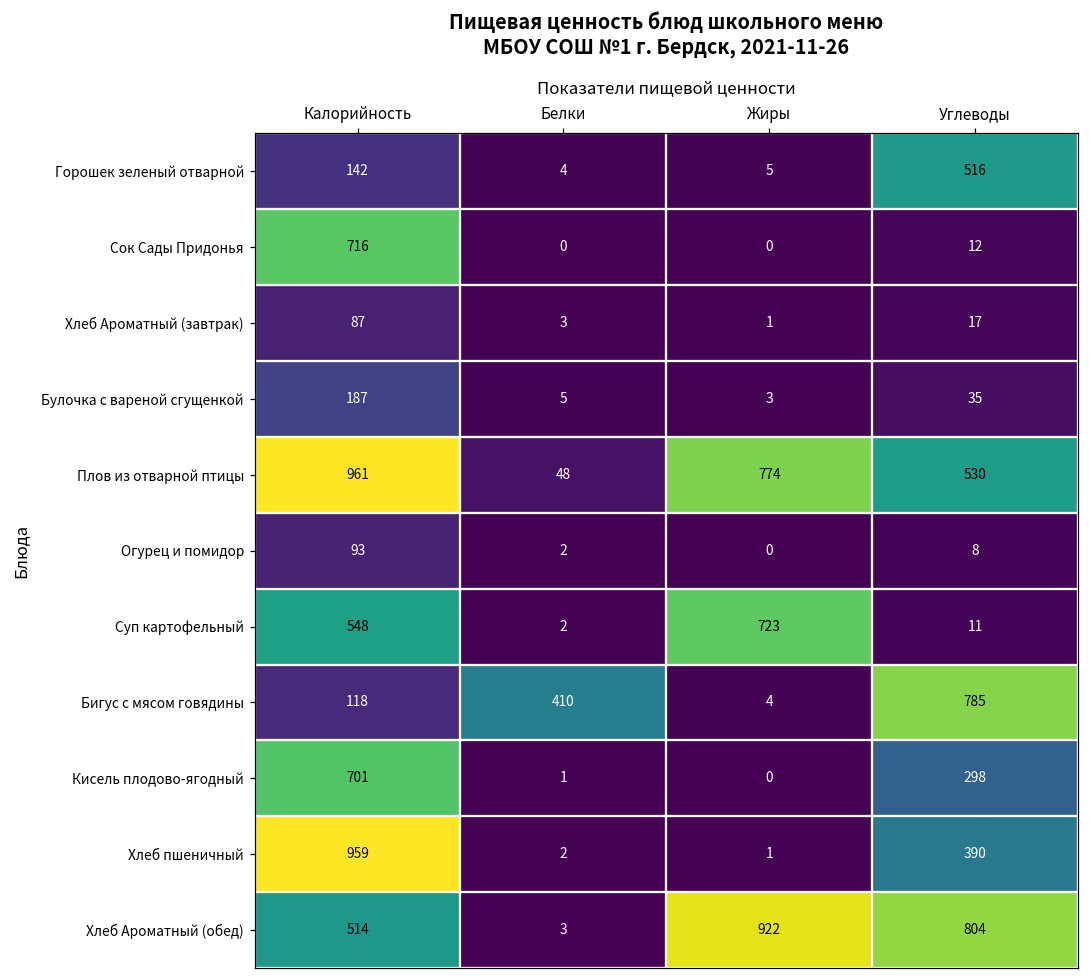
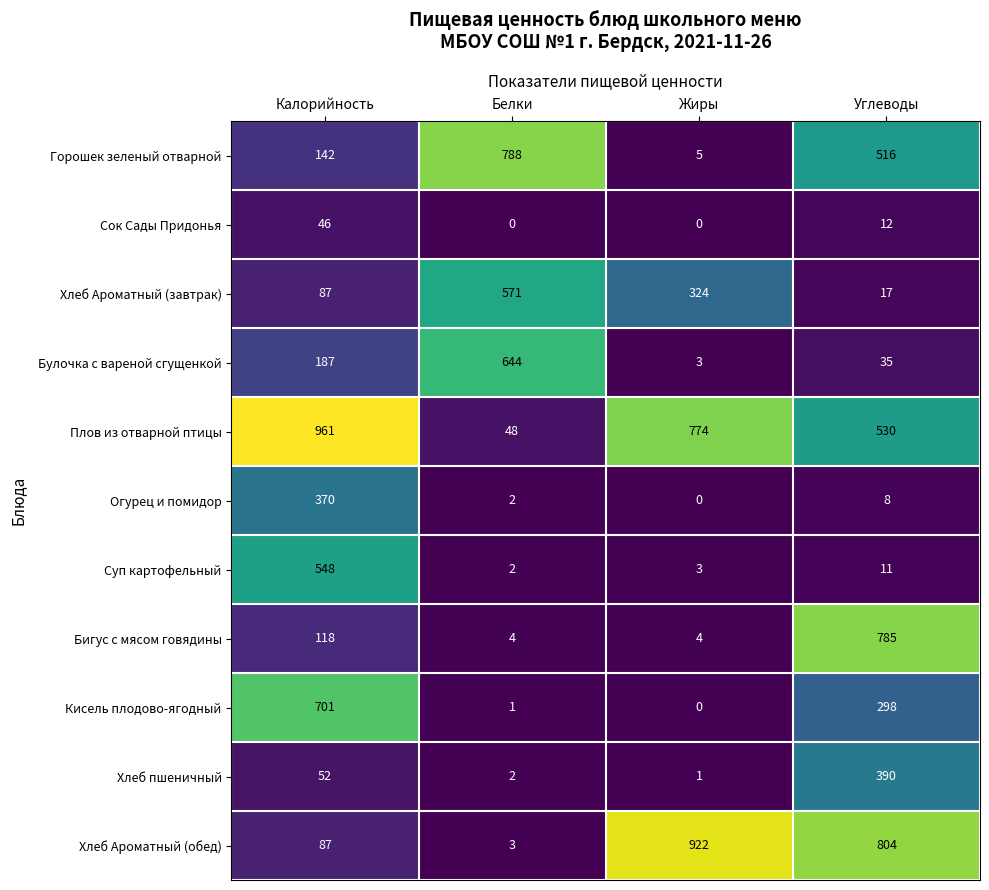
Горошек зеленый отварной, Белки: 4 -> 788
Сок Сады Придонья, Калорийность: 716 -> 46
Хлеб Ароматный (завтрак), Белки: 3 -> 571
Хлеб Ароматный (завтрак), Жиры: 1 -> 324
Булочка с вареной сгущенкой, Белки: 5 -> 644
Огурец и помидор, Калорийность: 93 -> 370
Суп картофельный, Жиры: 723 -> 3
Бигус с мясом говядины, Белки: 410 -> 4
Хлеб пшеничный, Калорийность: 959 -> 52
Хлеб Ароматный (обед), Калорийность: 514 -> 87
